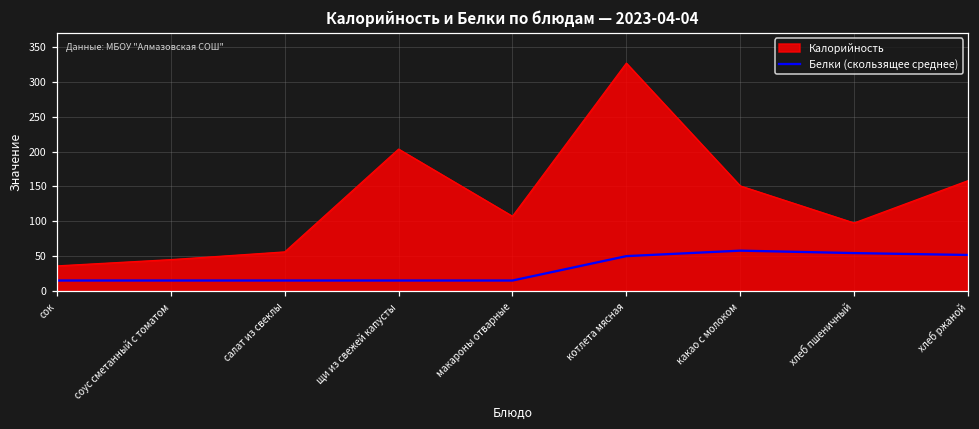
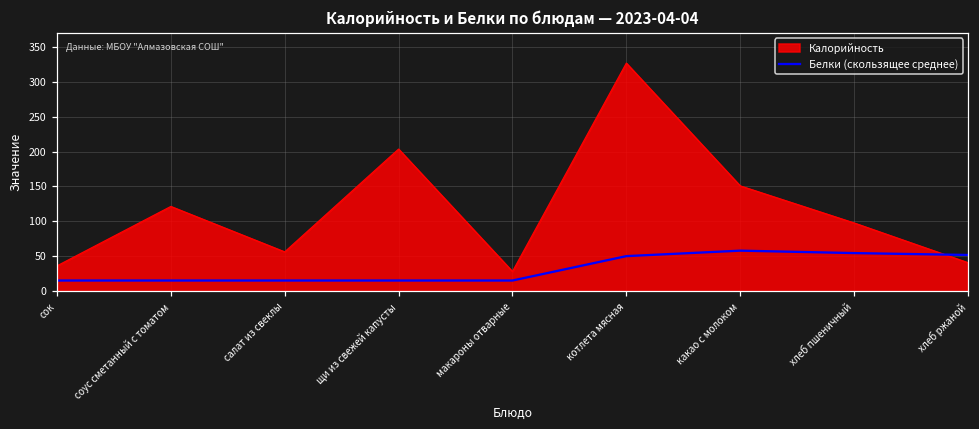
Калорийность, соус сметанный с томатом: 50 -> 120
Калорийность, макароны отварные: 110 -> 30
Калорийность, хлеб ржаной: 160 -> 40
